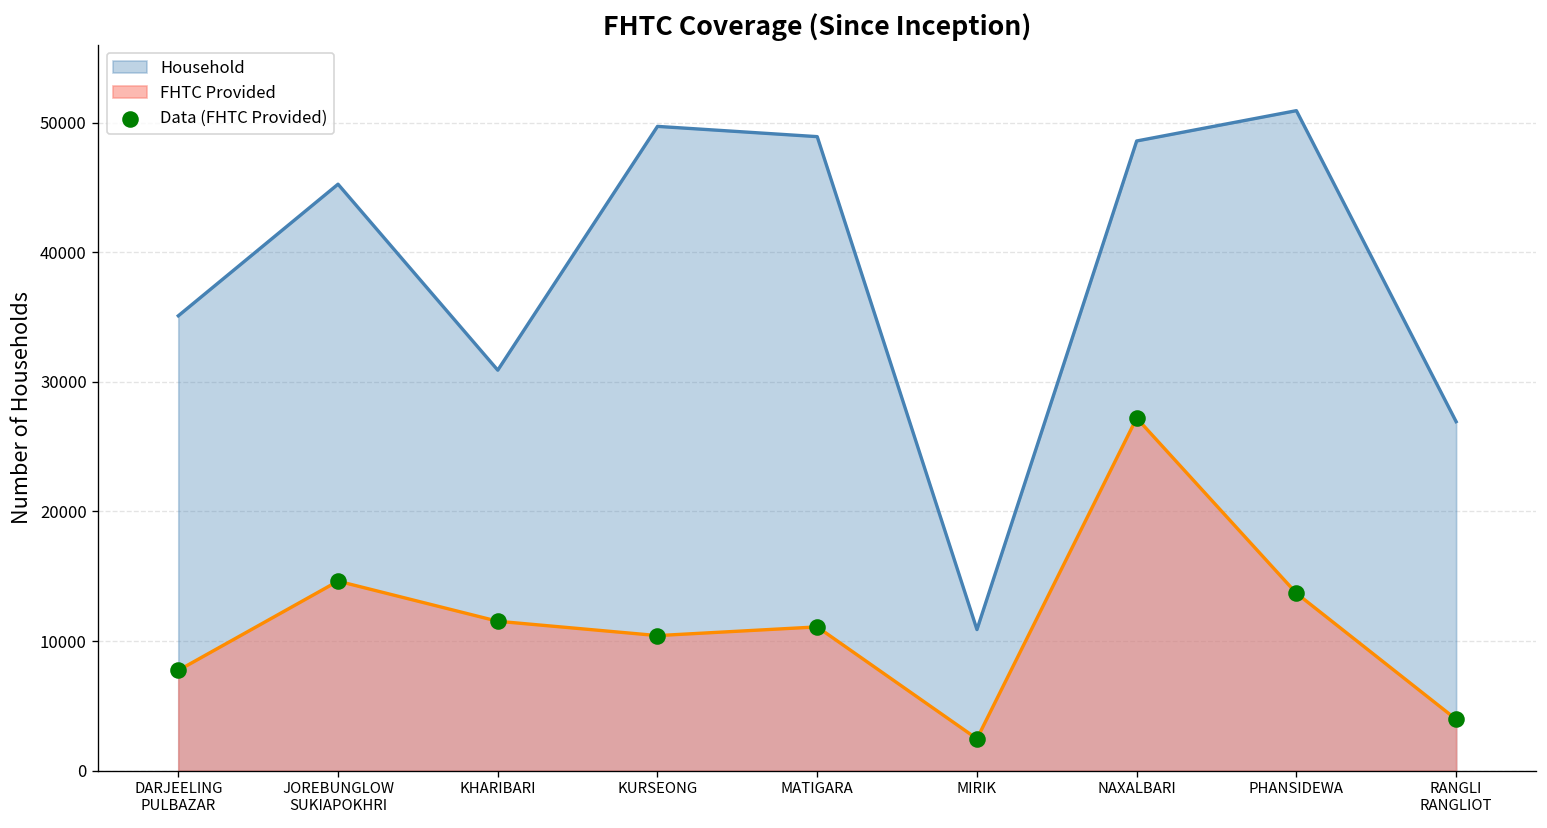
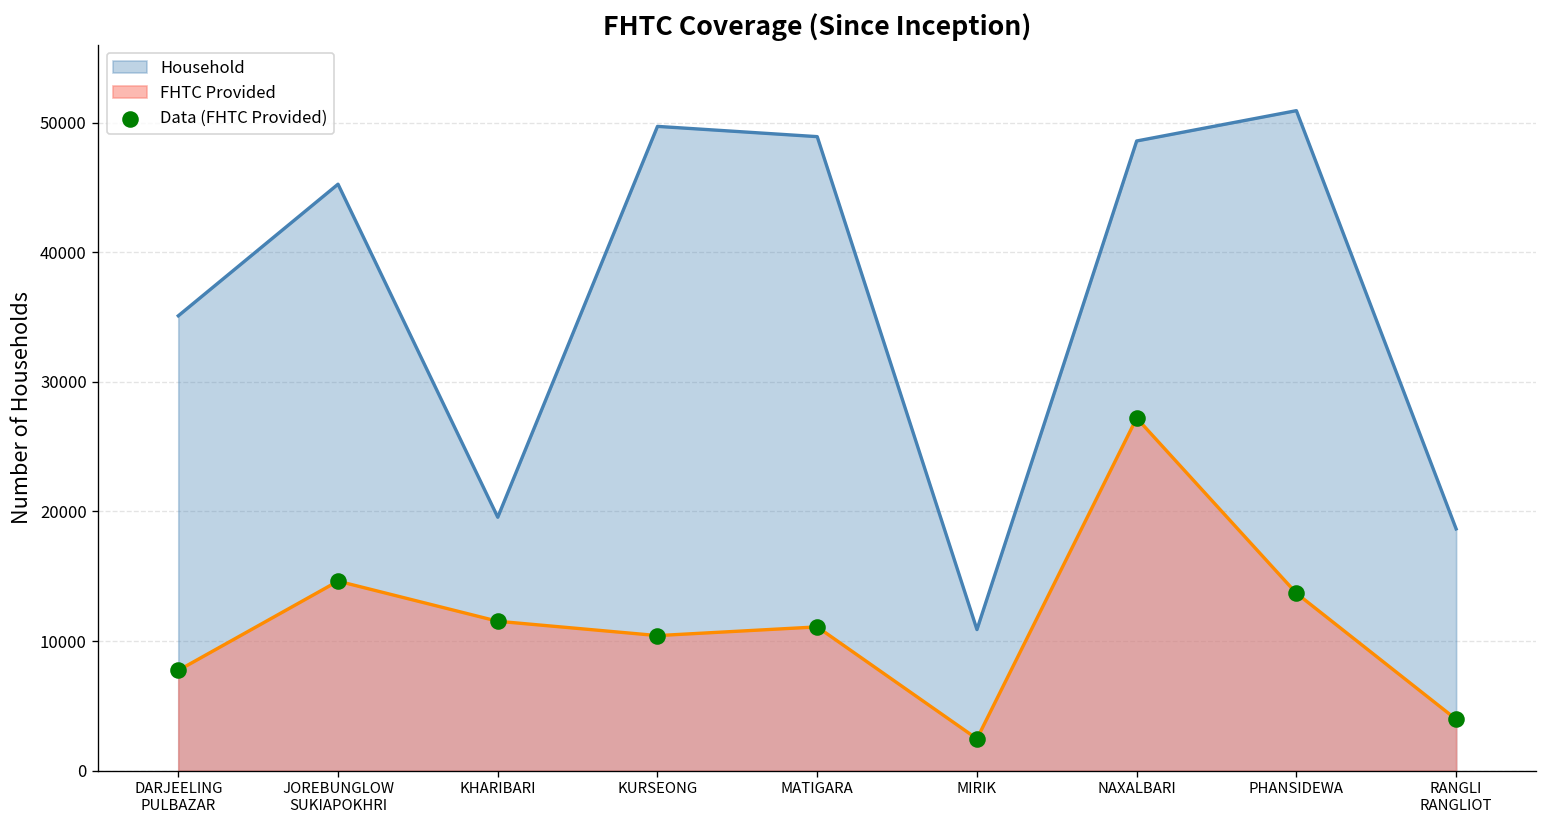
Household, KHARIBARI: 30900 -> 19600
Household, RANGLI RANGLIOT: 26900 -> 18700
